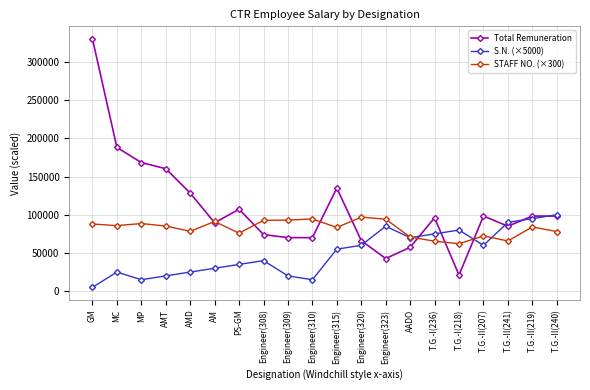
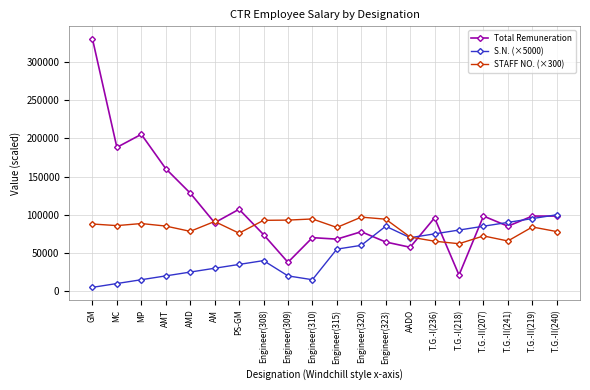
S.N. (×5000), MC: 30000 -> 10000
Total Remuneration, MP: 170000 -> 210000
Total Remuneration, Engineer(309): 70000 -> 40000
Total Remuneration, Engineer(315): 130000 -> 70000
Total Remuneration, Engineer(320): 70000 -> 80000
Total Remuneration, Engineer(323): 40000 -> 60000
S.N. (×5000), T.G.-II(207): 60000 -> 90000
